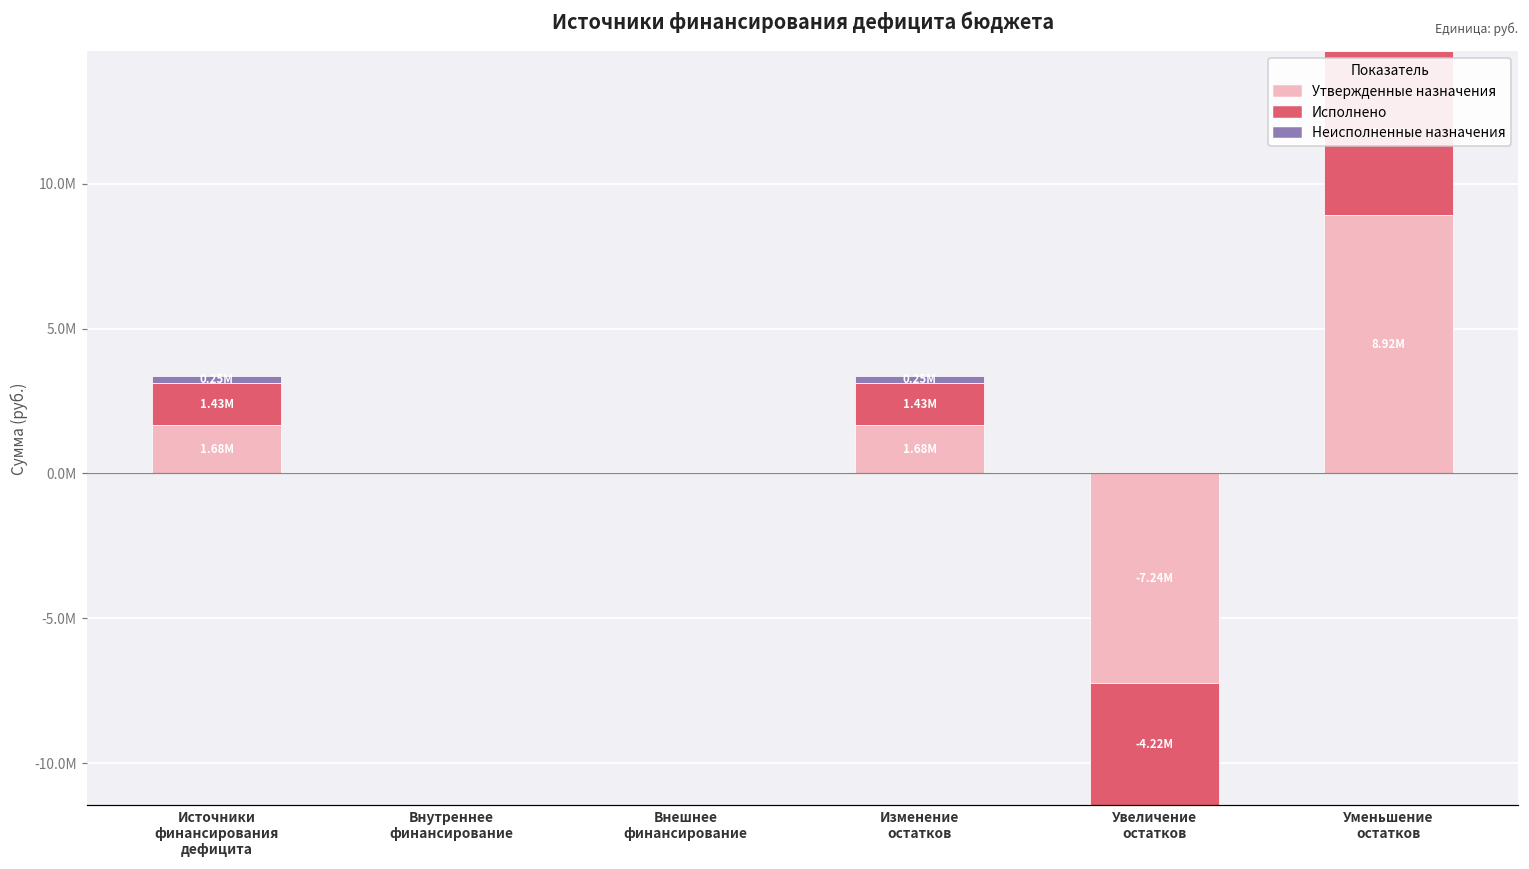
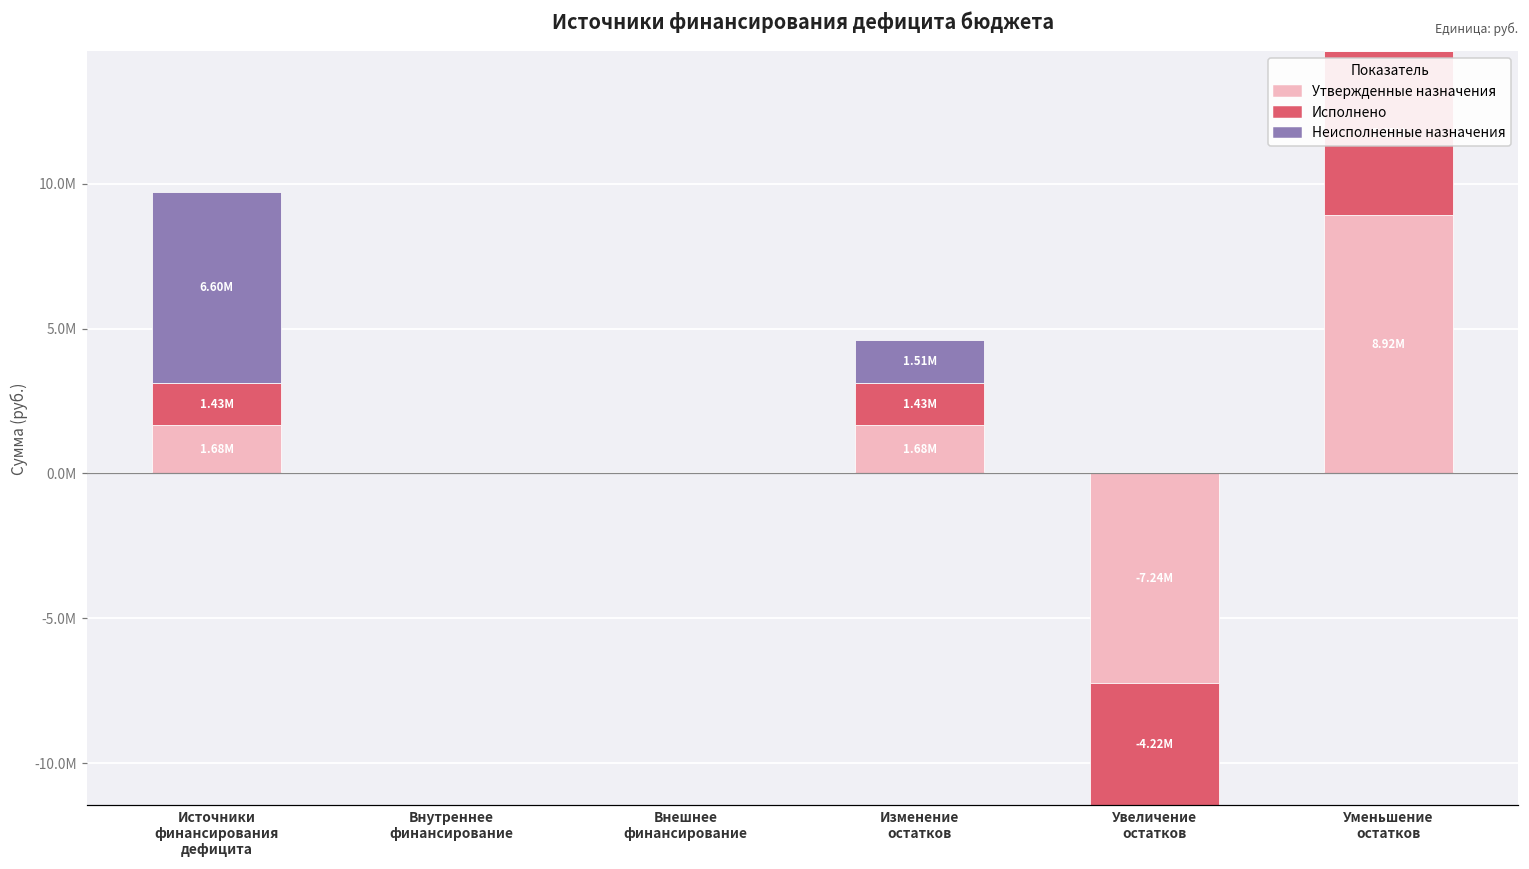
Неисполненные назначения, Источники финансирования дефицита: 0.25M -> 6.60M
Неисполненные назначения, Изменение остатков: 0.25M -> 1.51M
